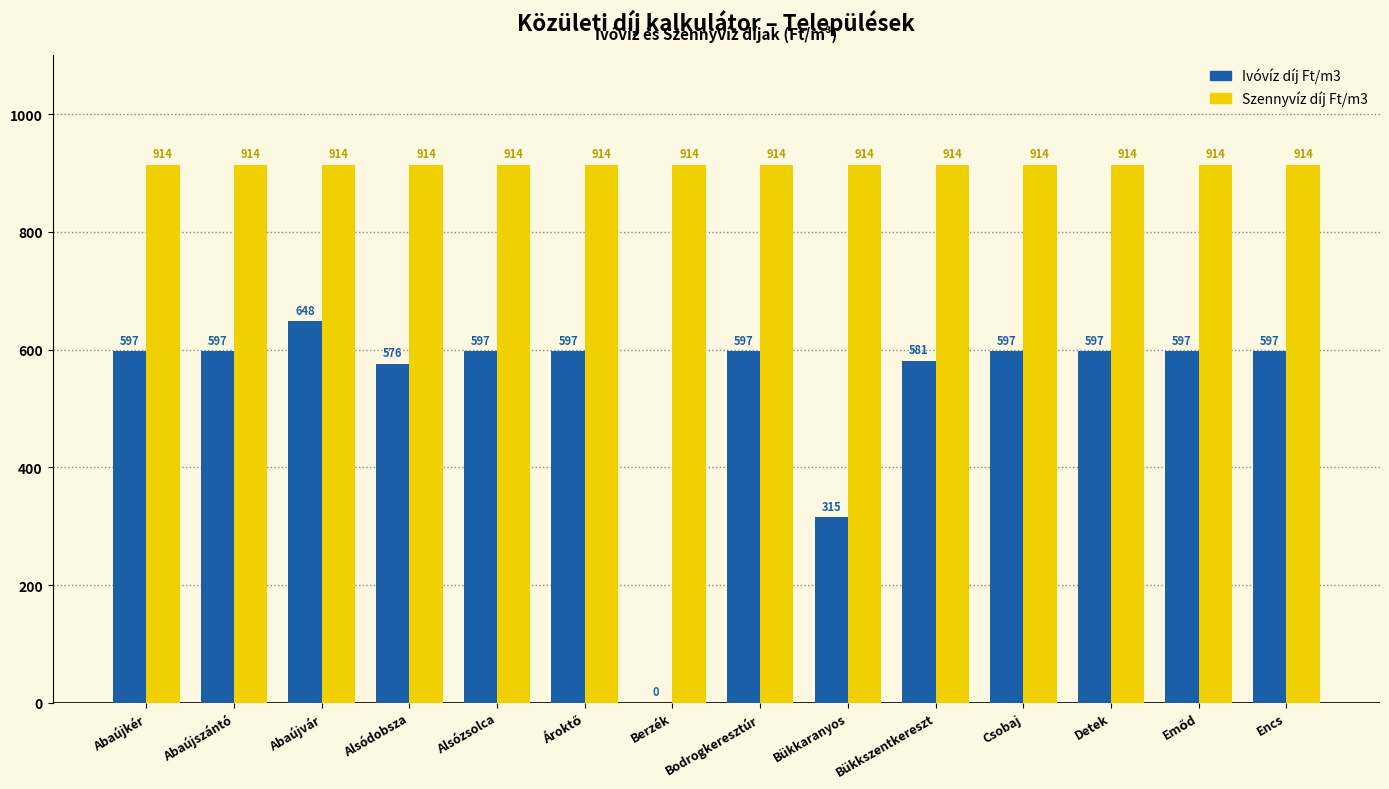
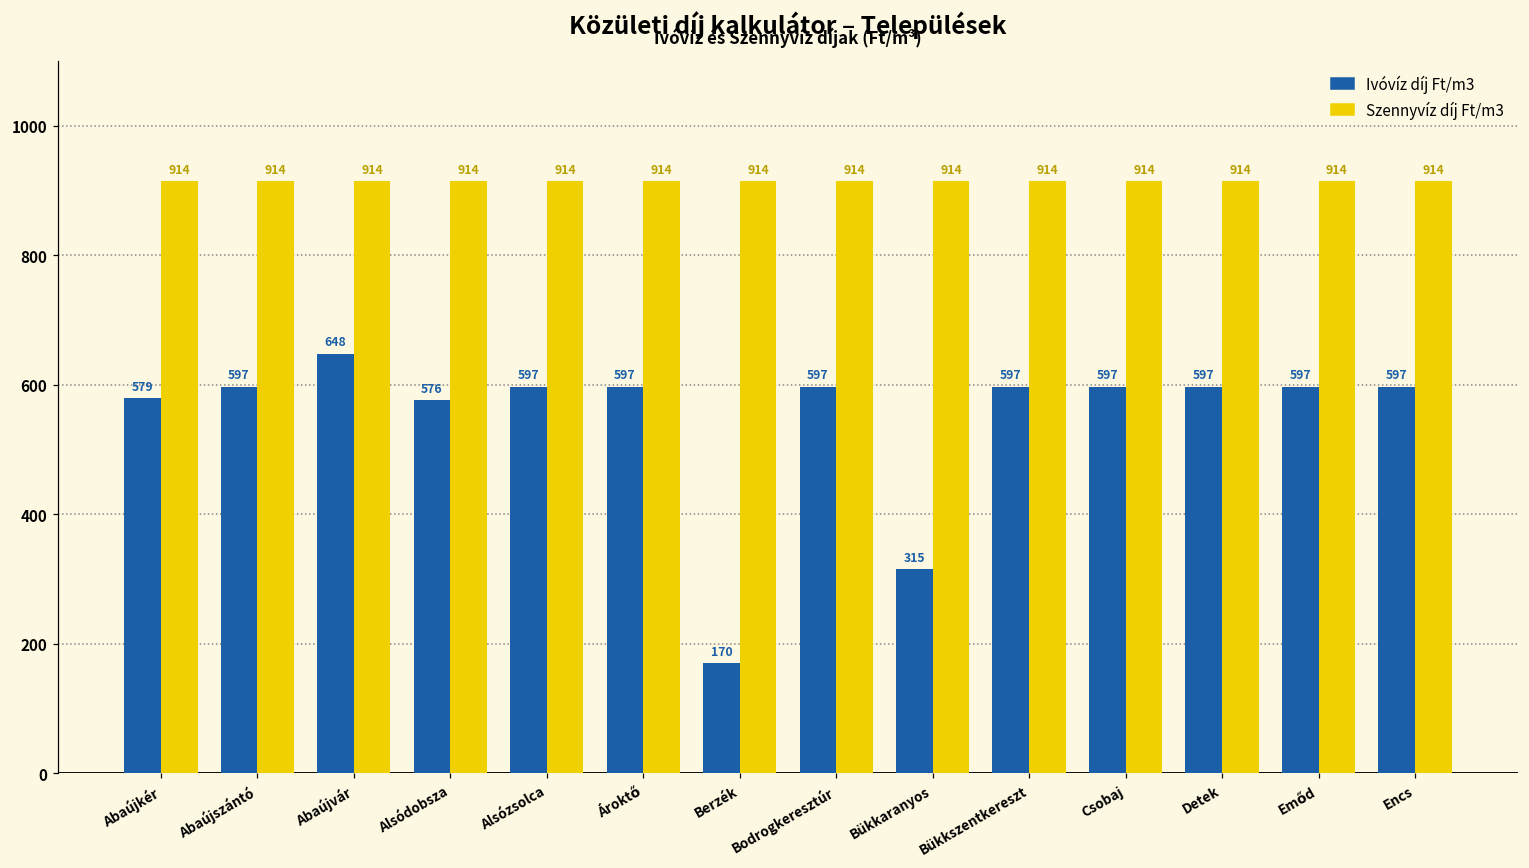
Ivóvíz díj Ft/m3, Abaújkér: 597 -> 579
Ivóvíz díj Ft/m3, Berzék: 0 -> 170
Ivóvíz díj Ft/m3, Bükkszentkereszt: 581 -> 597
